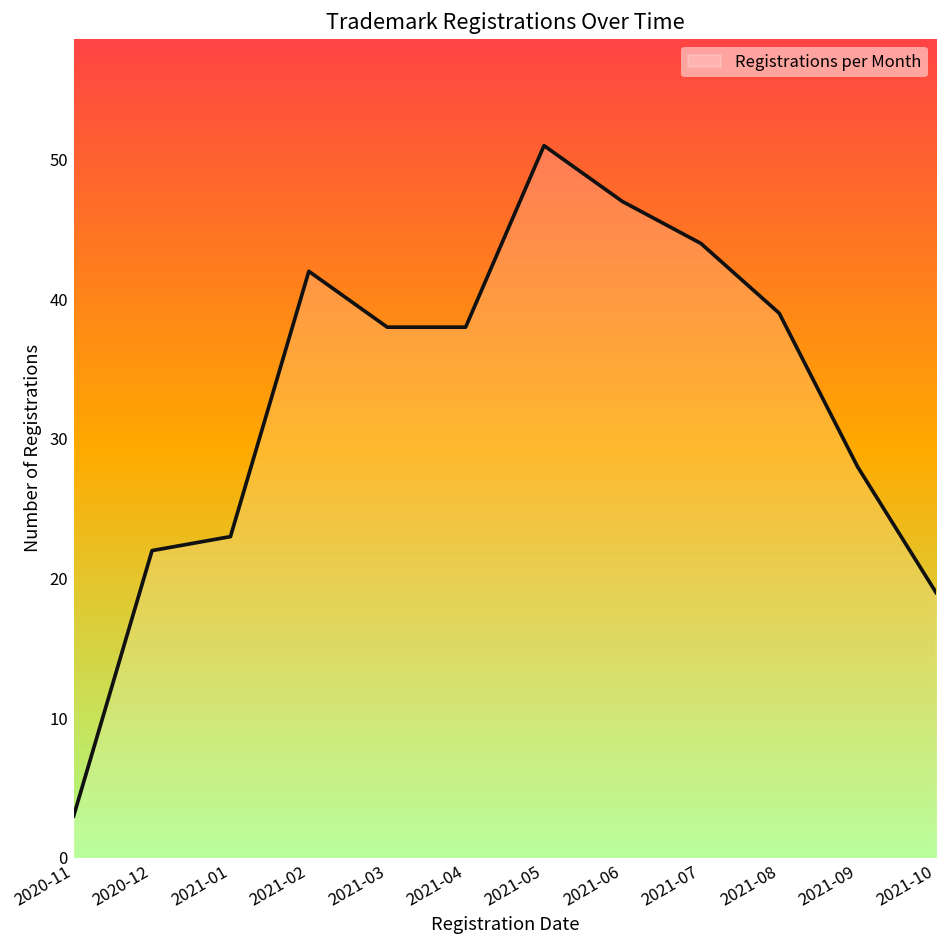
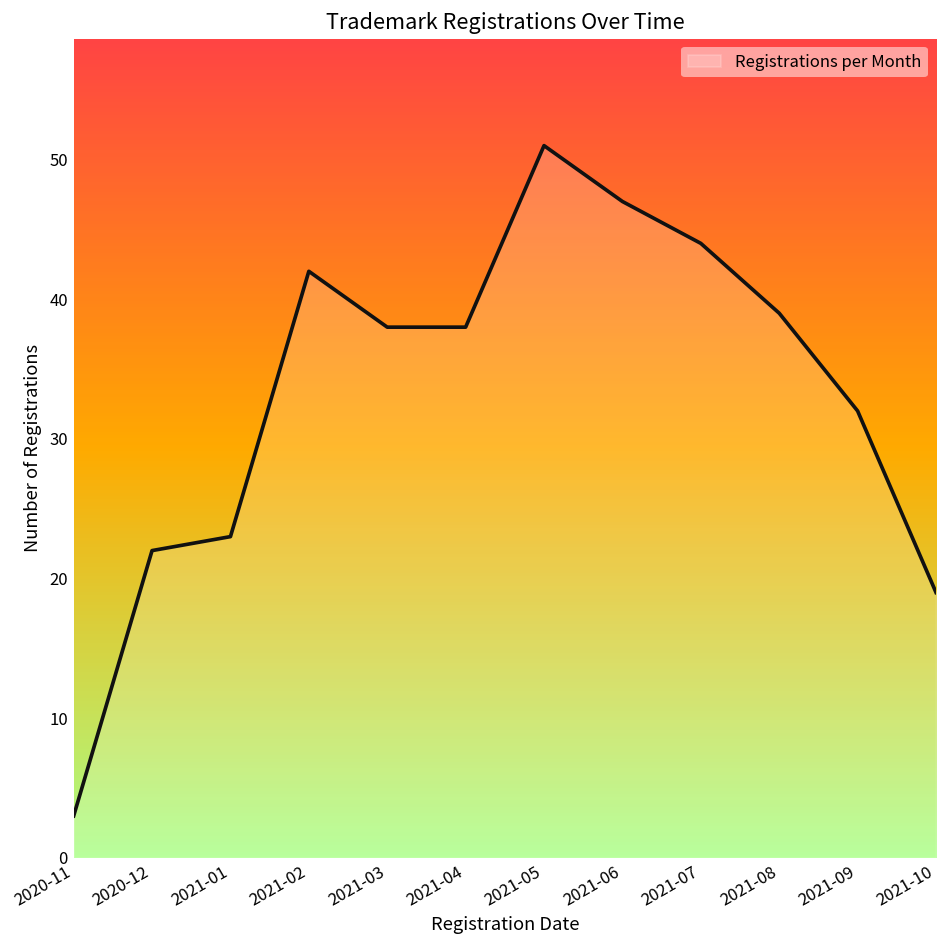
2021-09: 28 -> 32
